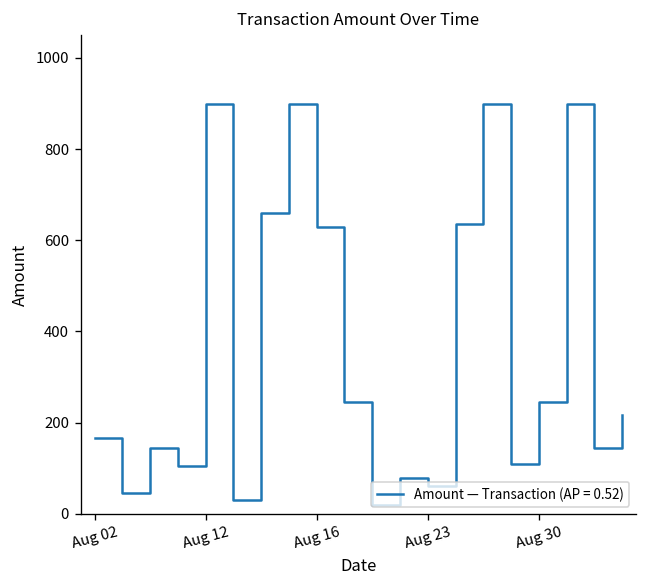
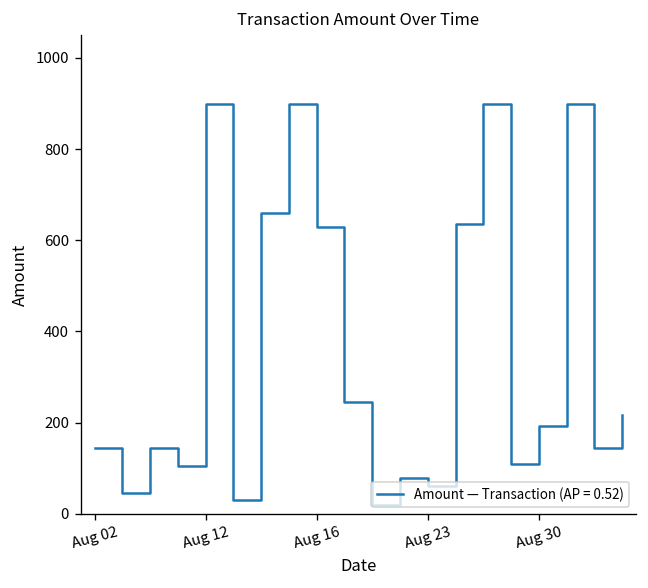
Aug 02: 170 -> 150
Aug 30: 250 -> 190
